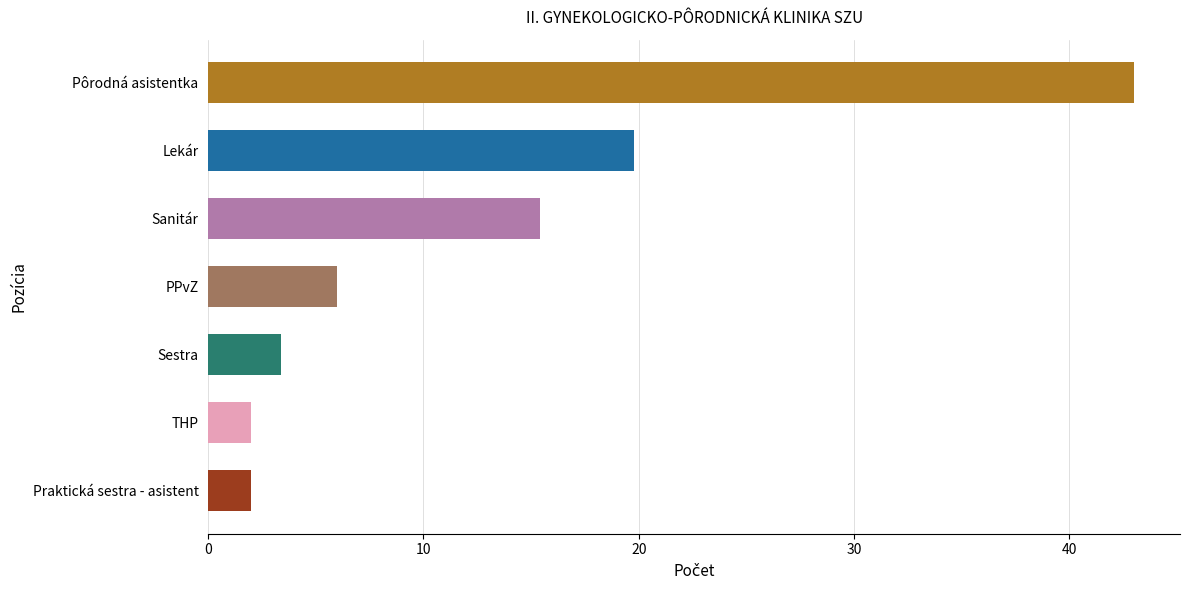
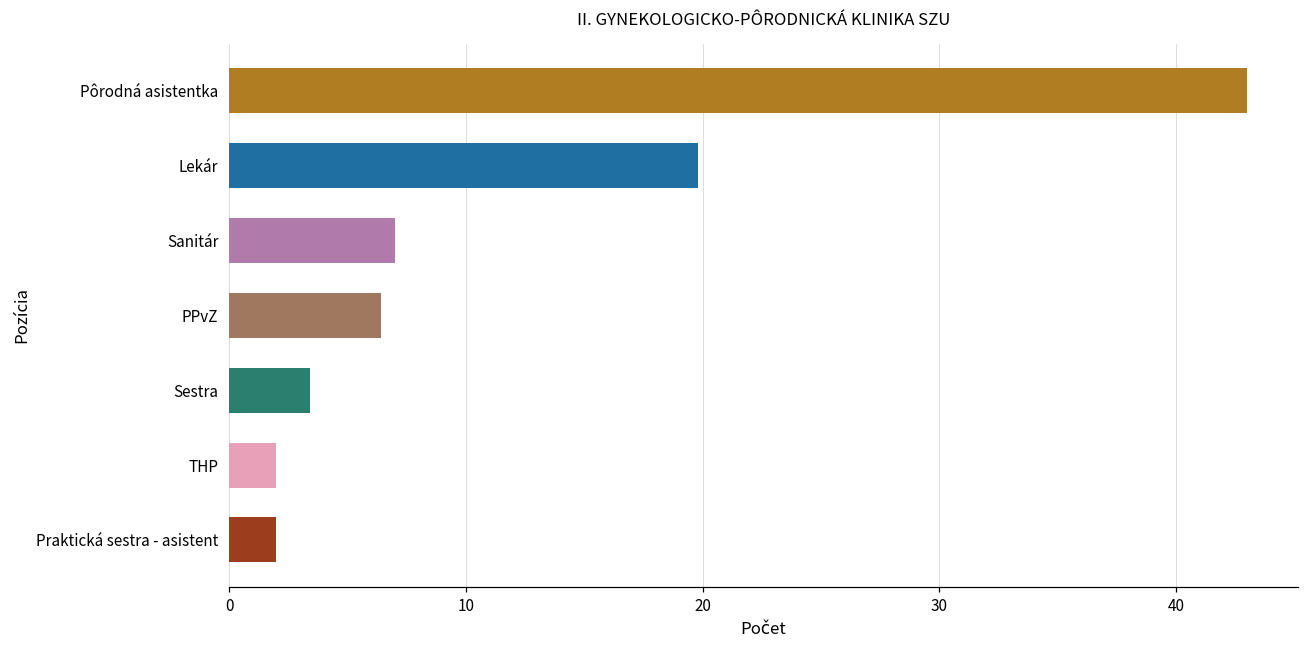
Sanitár: 15.4 -> 7.0
PPvZ: 6.0 -> 6.4
